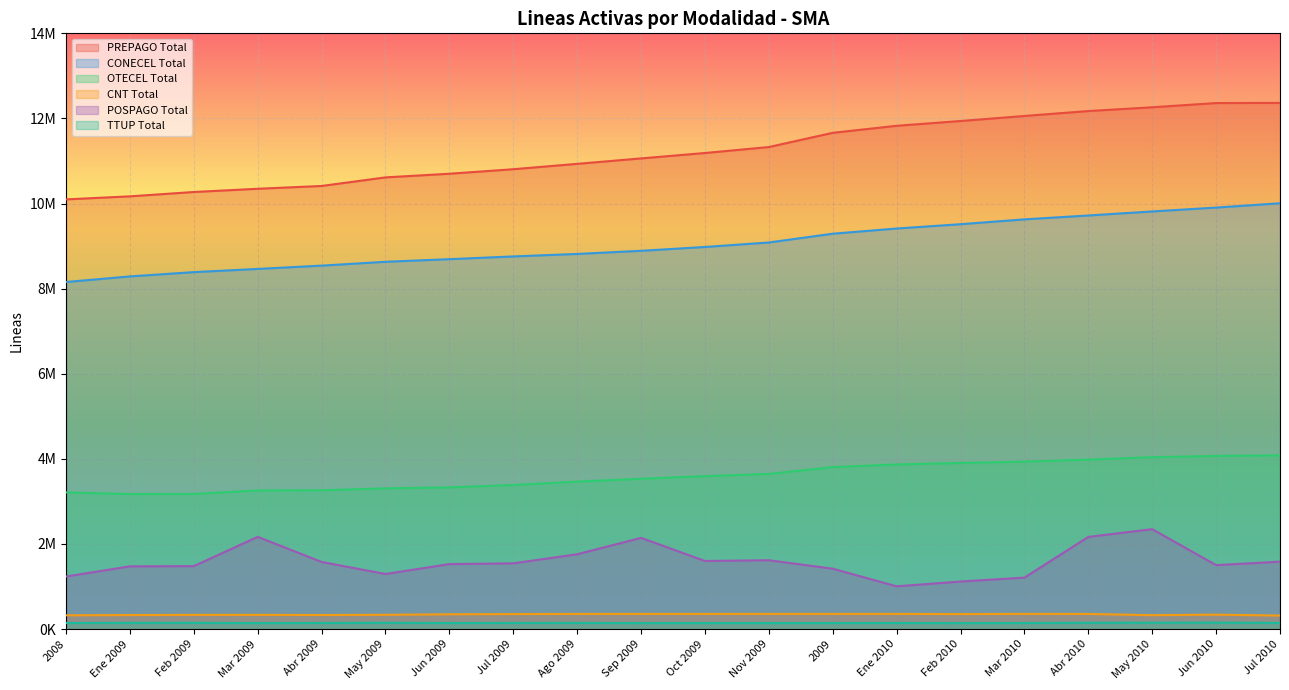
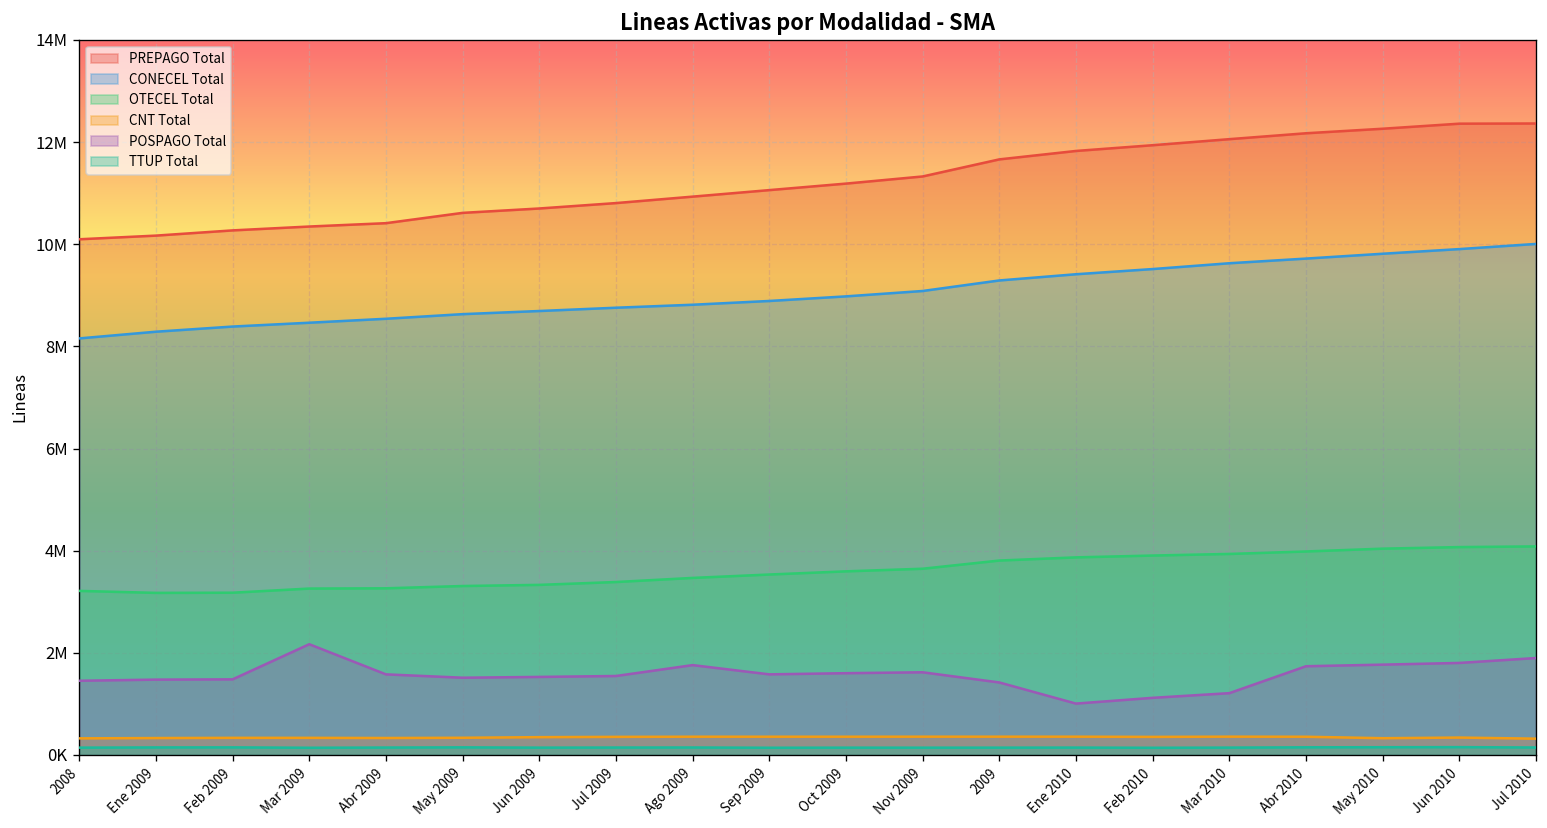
POSPAGO Total, 2008: 1200000 -> 1500000
POSPAGO Total, May 2009: 1300000 -> 1500000
POSPAGO Total, Sep 2009: 2100000 -> 1600000
POSPAGO Total, Abr 2010: 2200000 -> 1700000
POSPAGO Total, May 2010: 2300000 -> 1800000
POSPAGO Total, Jun 2010: 1500000 -> 1800000
POSPAGO Total, Jul 2010: 1600000 -> 1900000
